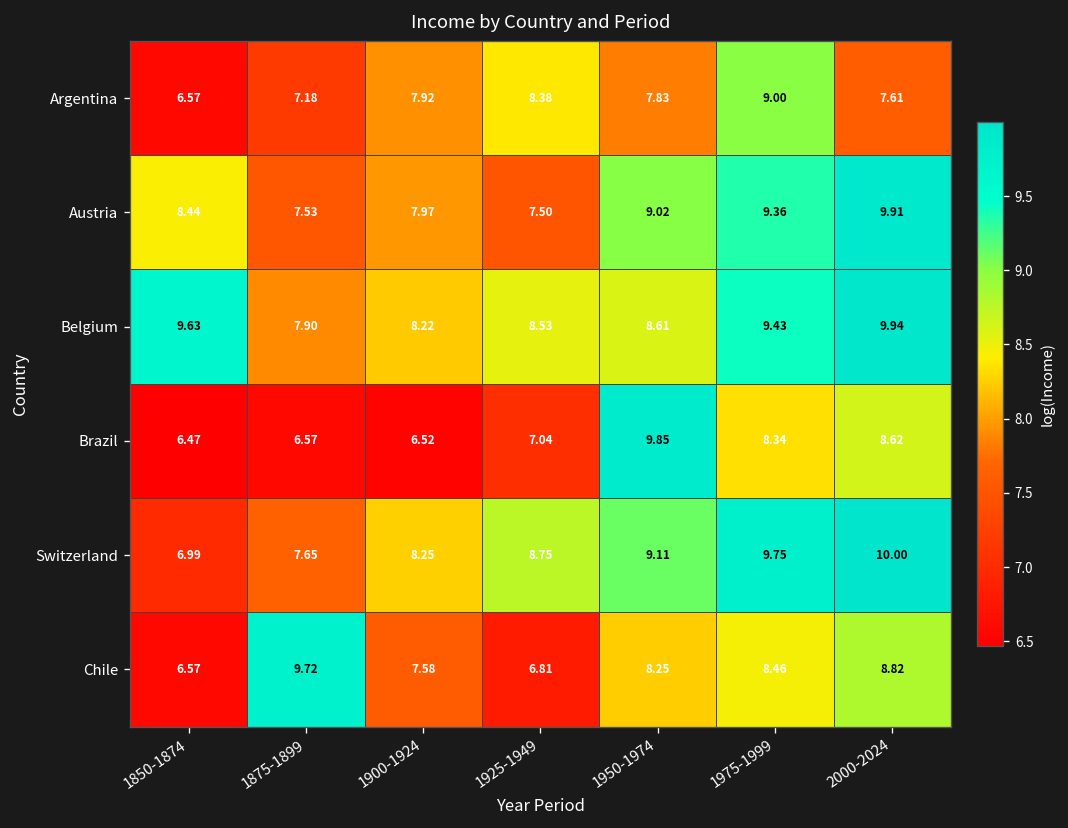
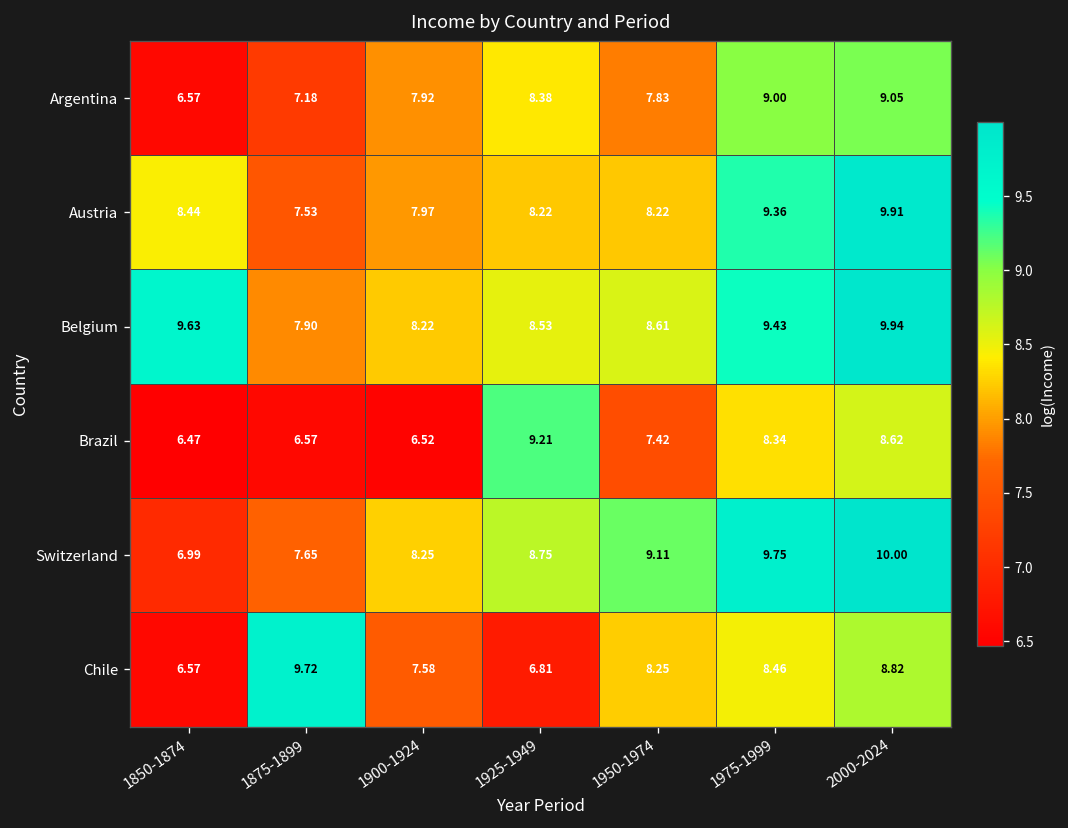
Argentina, 2000-2024: 7.61 -> 9.05
Austria, 1925-1949: 7.50 -> 8.22
Austria, 1950-1974: 9.02 -> 8.22
Brazil, 1925-1949: 7.04 -> 9.21
Brazil, 1950-1974: 9.85 -> 7.42
